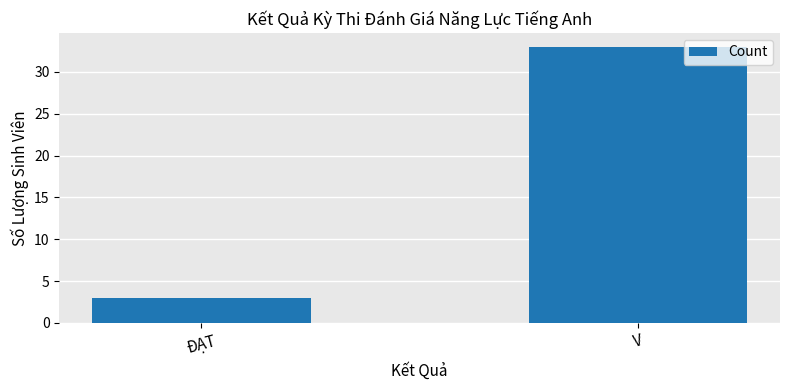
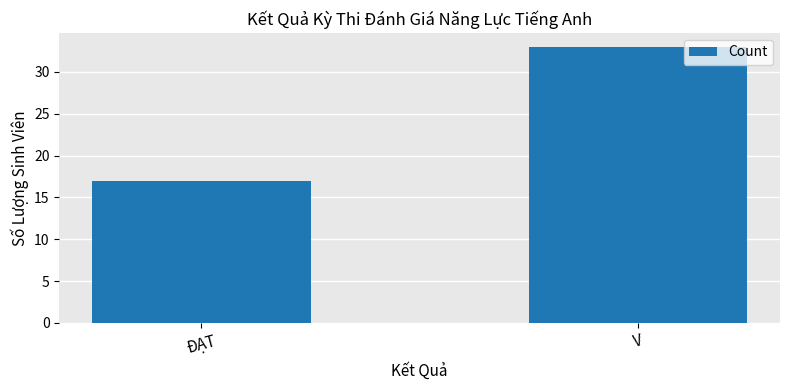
ĐẠT: 3 -> 17
